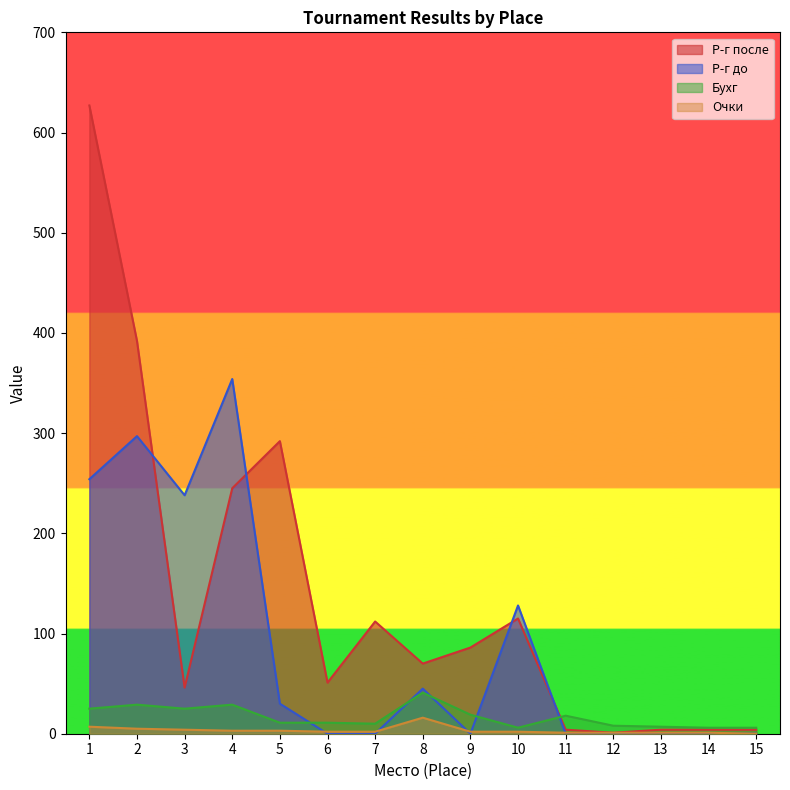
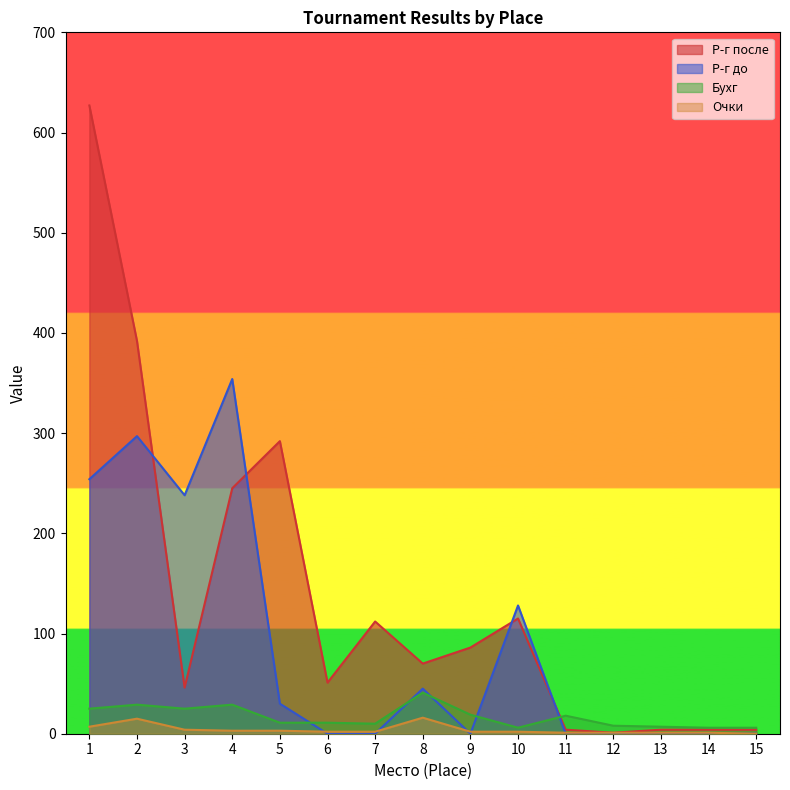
Очки, 2: 5 -> 15
